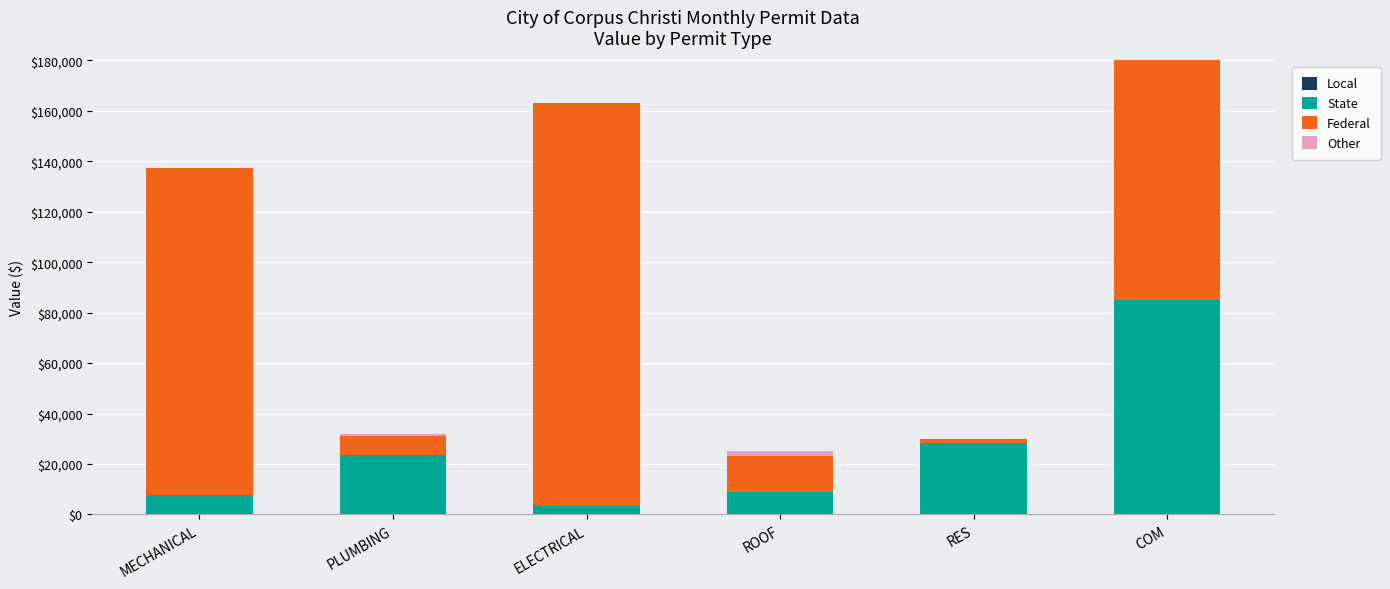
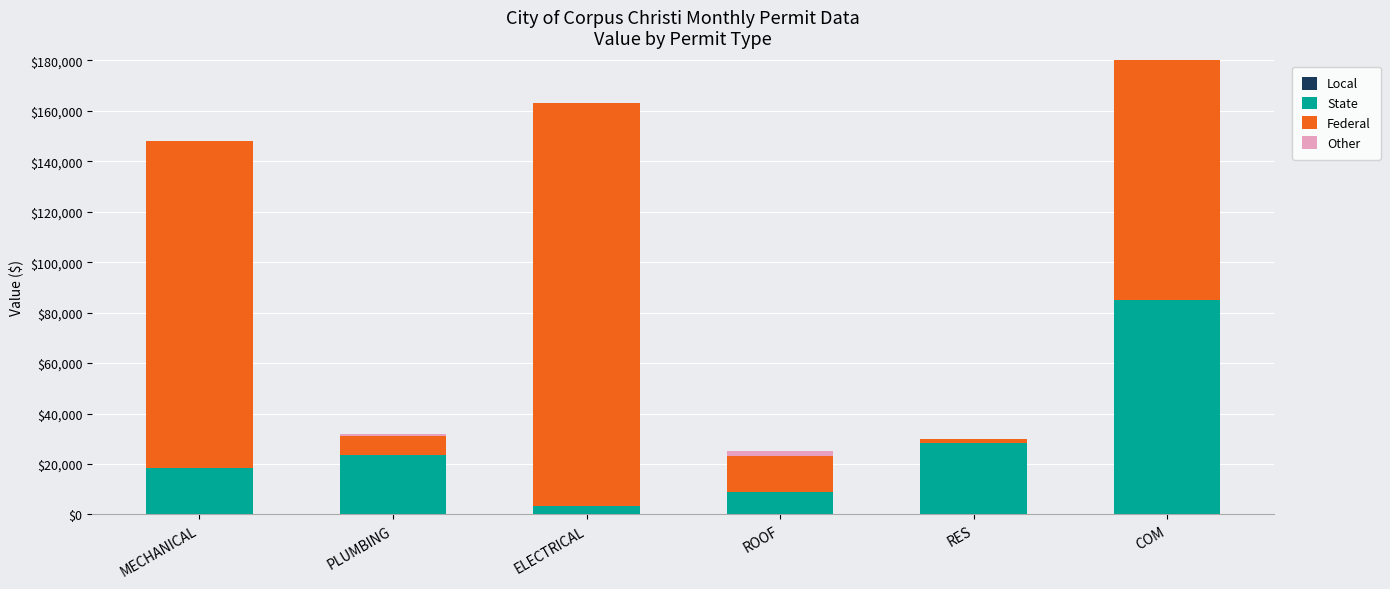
State, MECHANICAL: $7,000 -> $18,000
